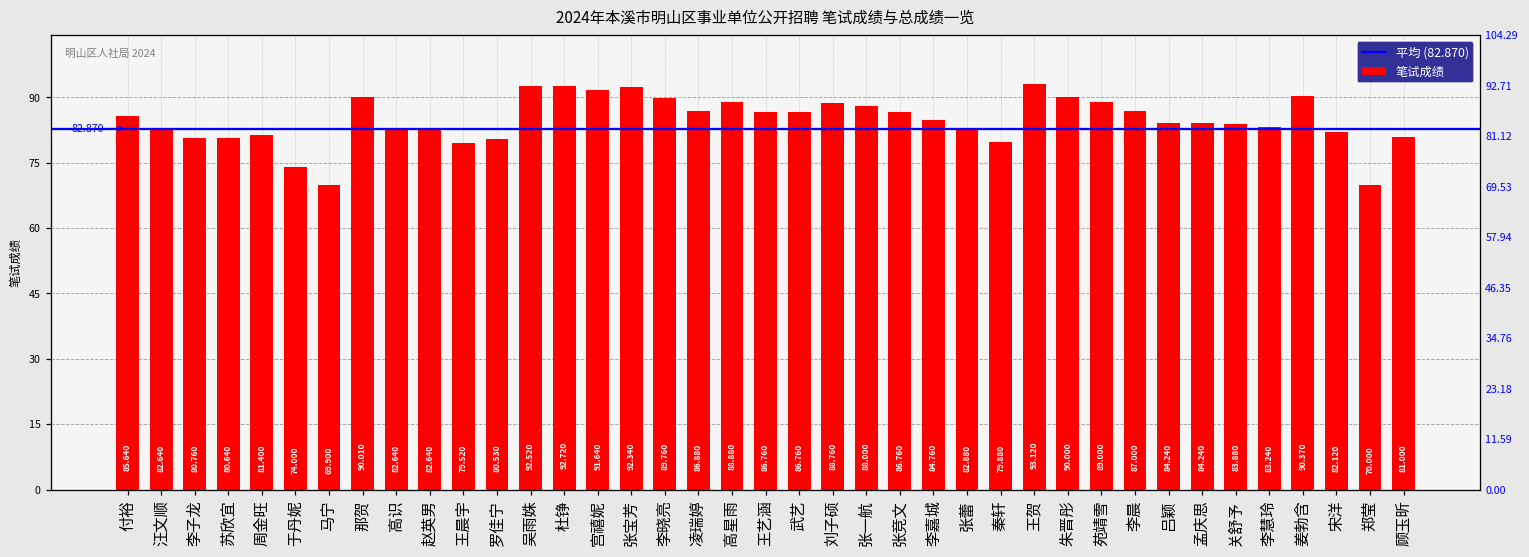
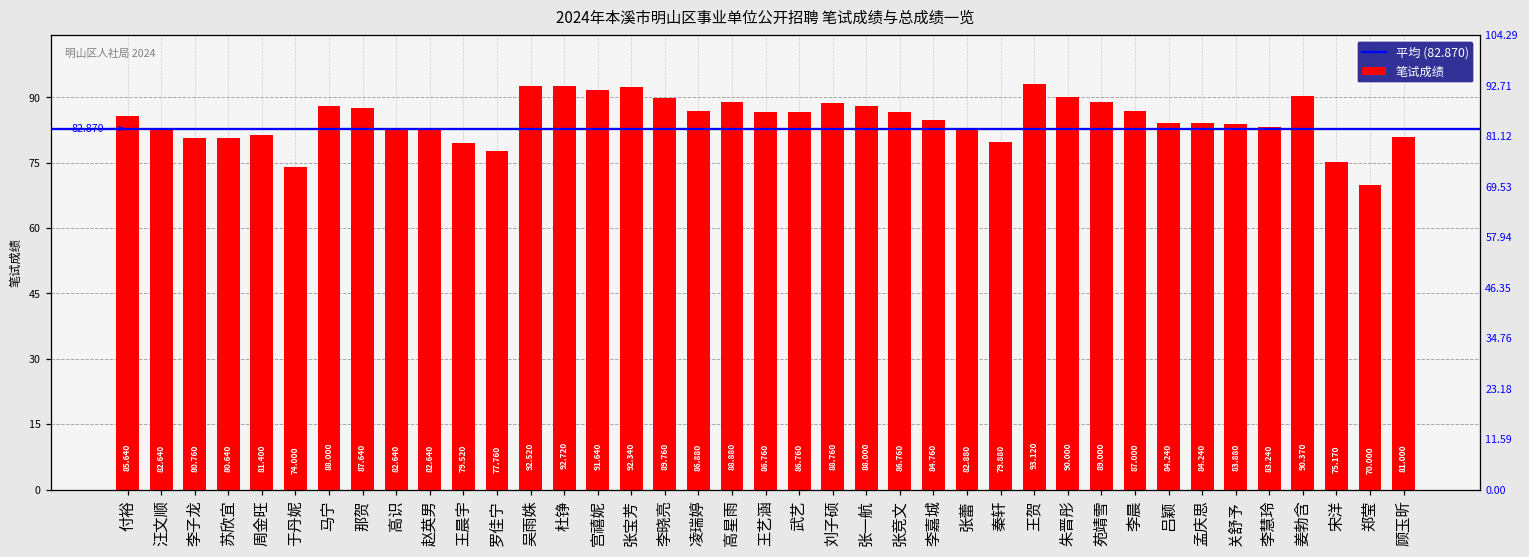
马宁: 69.900 -> 88.000
那贺: 90.010 -> 87.640
罗佳宁: 80.530 -> 77.760
宋洋: 82.120 -> 75.170
